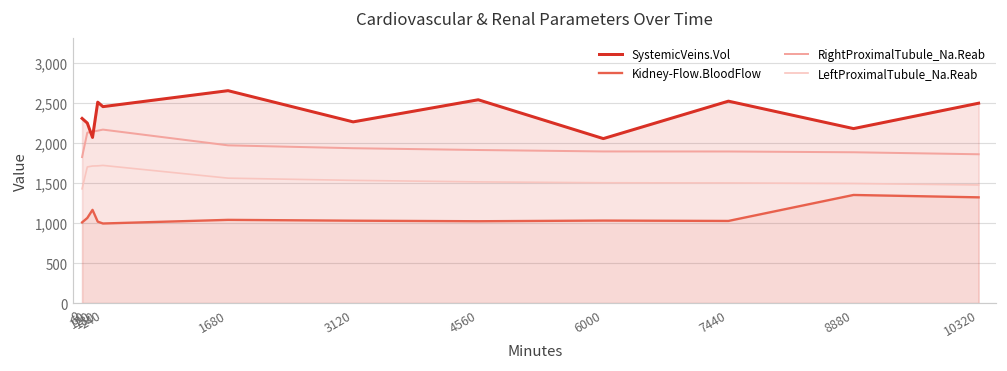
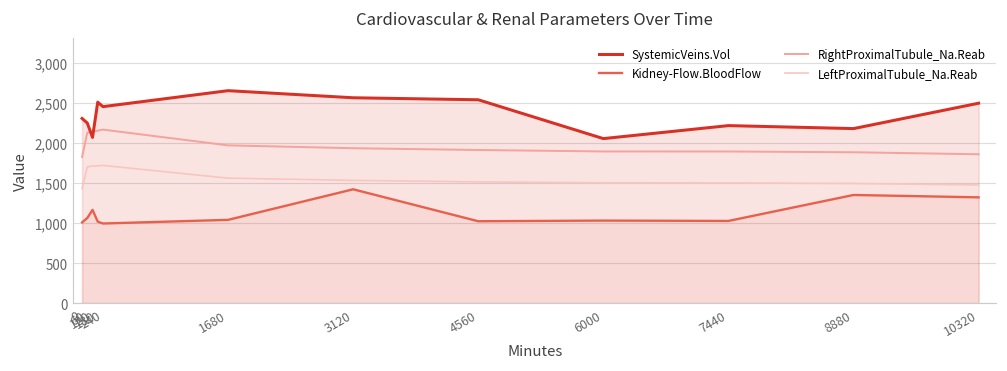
SystemicVeins.Vol, 3120: 2,300 -> 2,600
Kidney-Flow.BloodFlow, 3120: 1,000 -> 1,400
SystemicVeins.Vol, 7440: 2,500 -> 2,200
